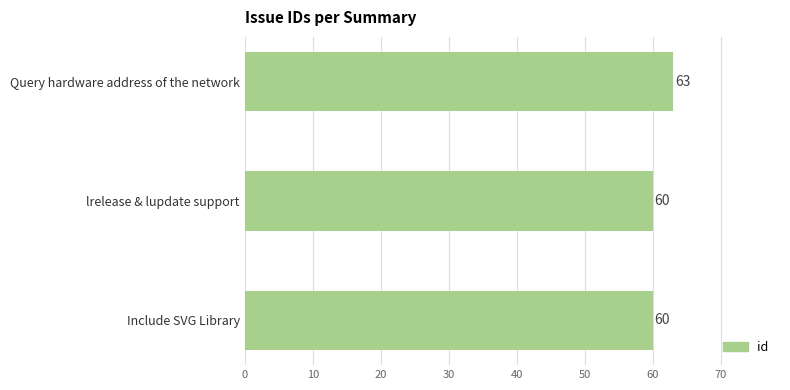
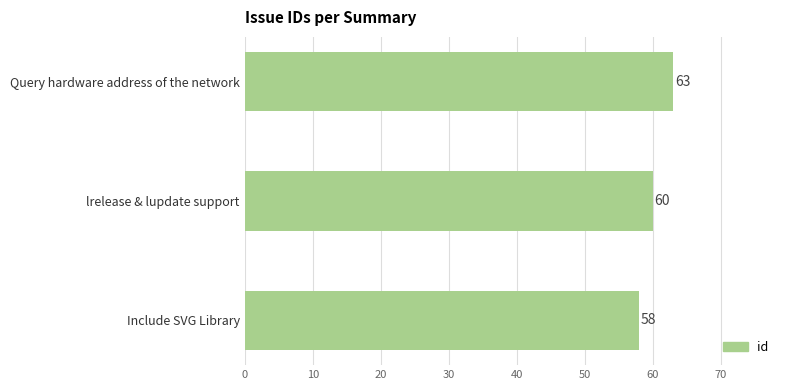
Include SVG Library: 60 -> 58
